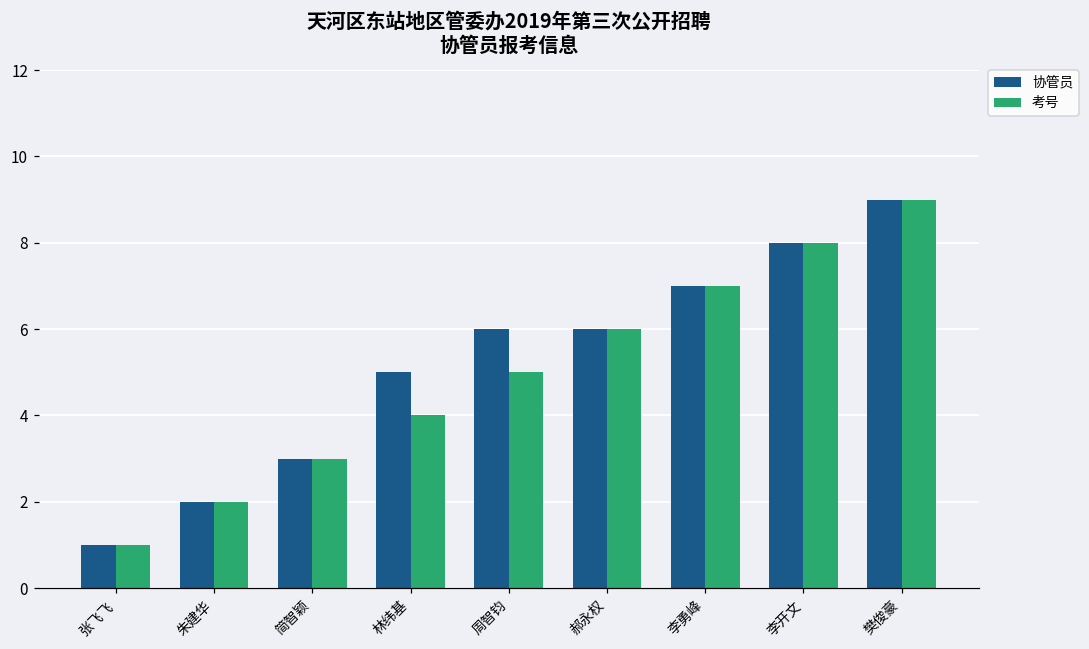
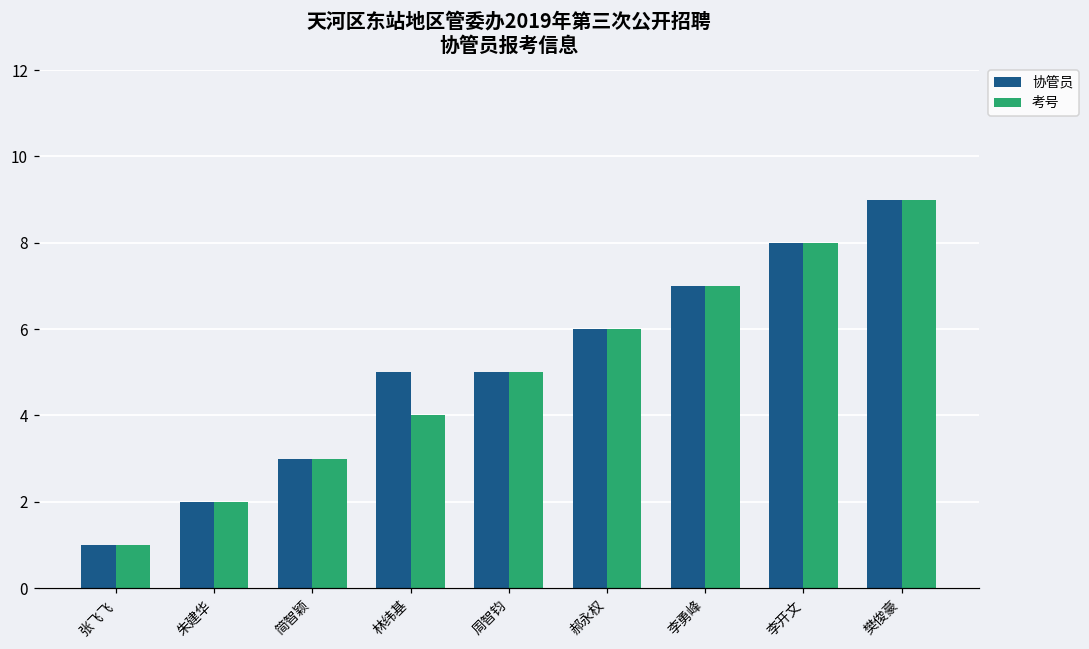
协管员, 周智钧: 6 -> 5
